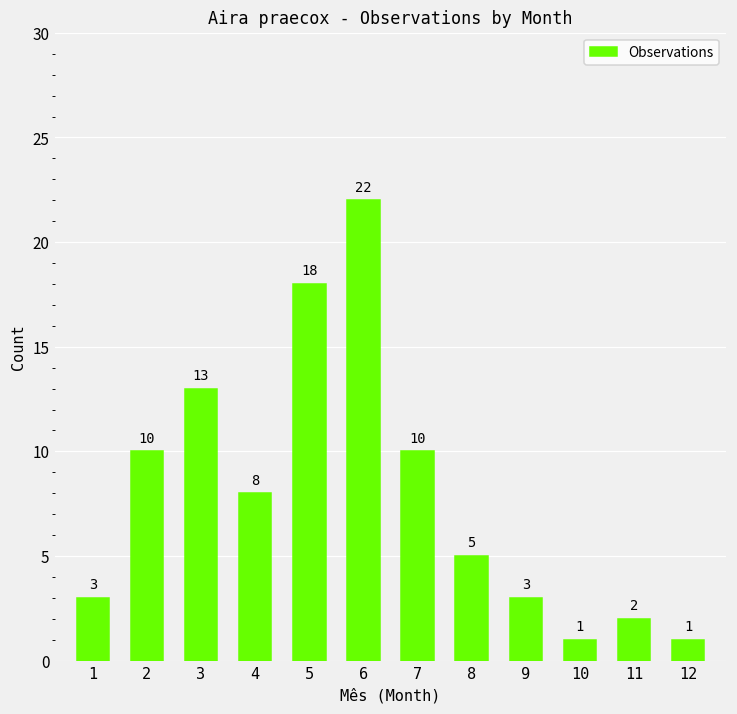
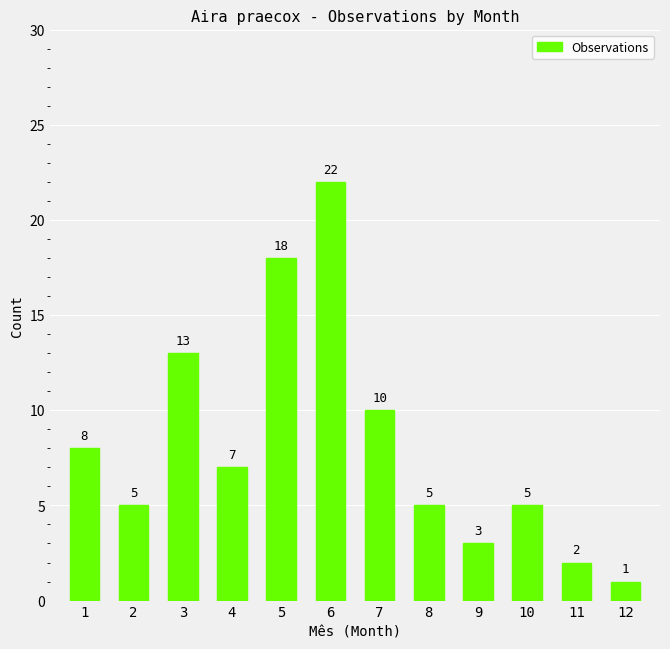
1: 3 -> 8
2: 10 -> 5
4: 8 -> 7
10: 1 -> 5
